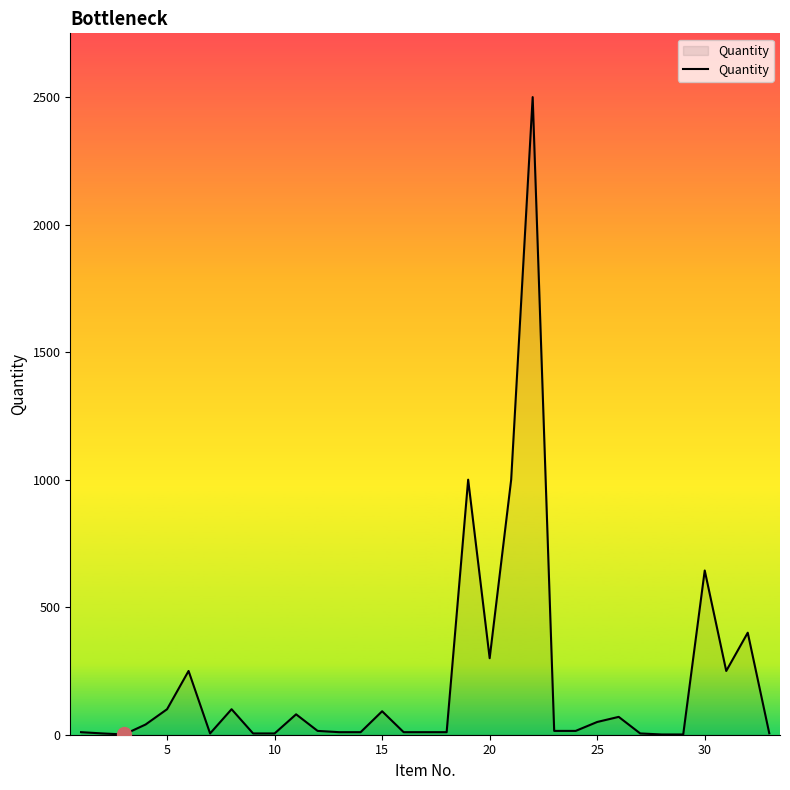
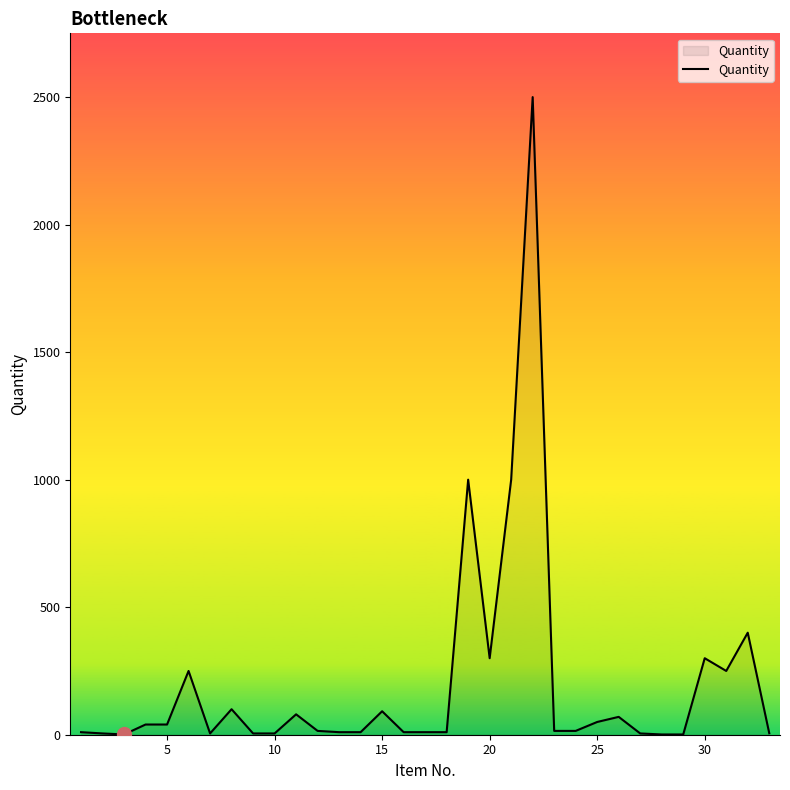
Quantity, 5: 100 -> 40
Quantity, 30: 640 -> 300
